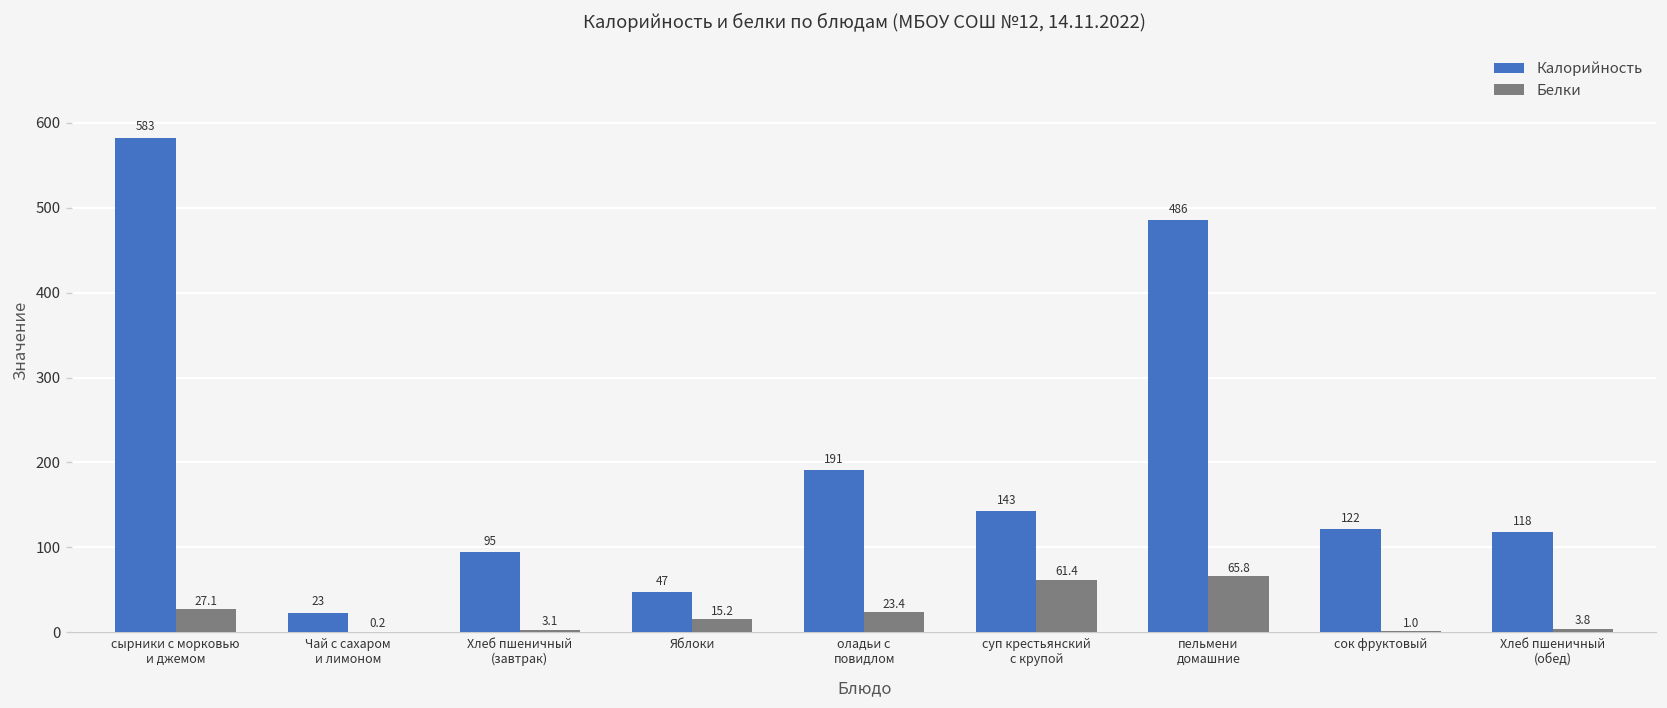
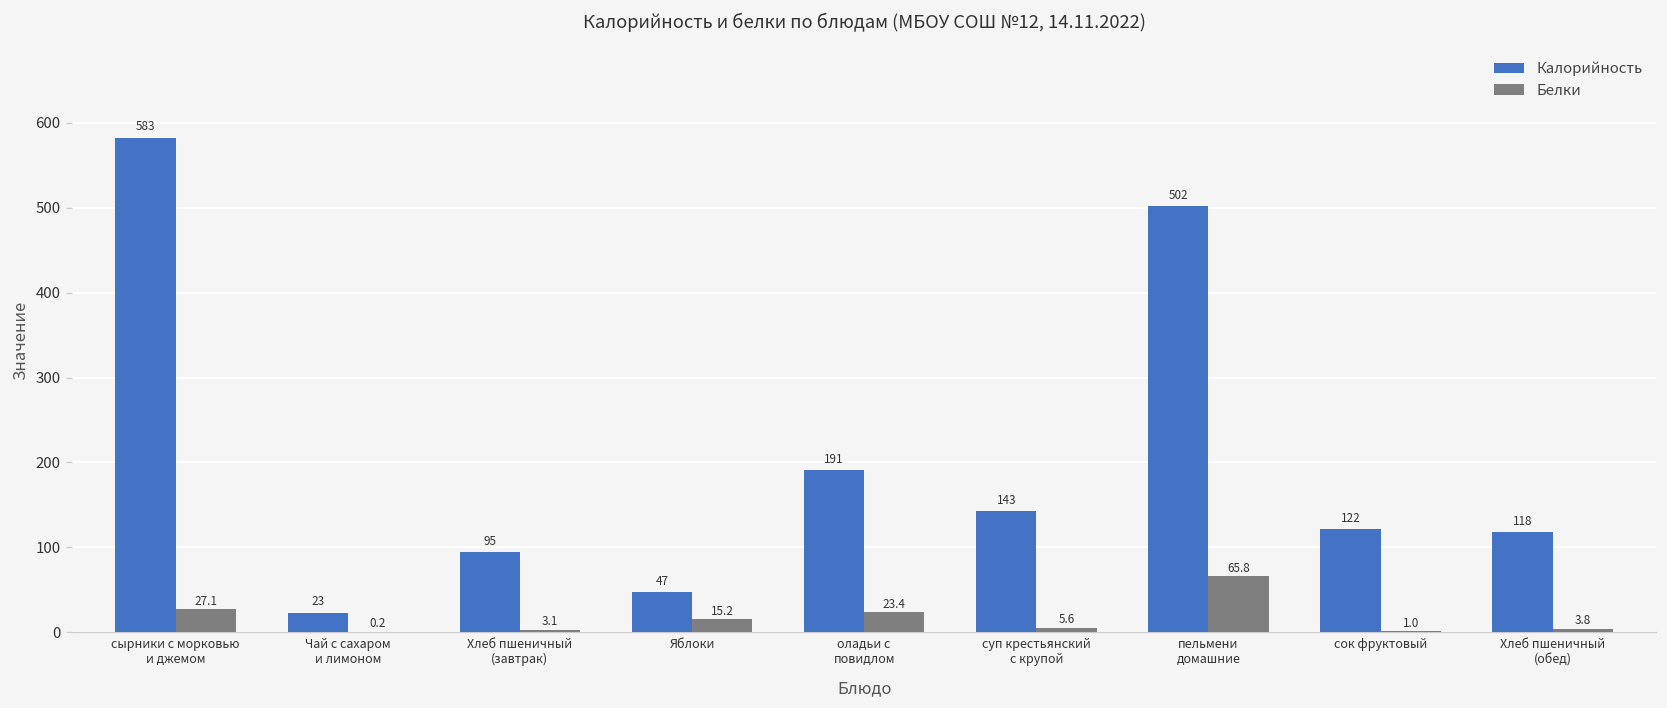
Белки, суп крестьянский с крупой: 61.4 -> 5.6
Калорийность, пельмени домашние: 486 -> 502
